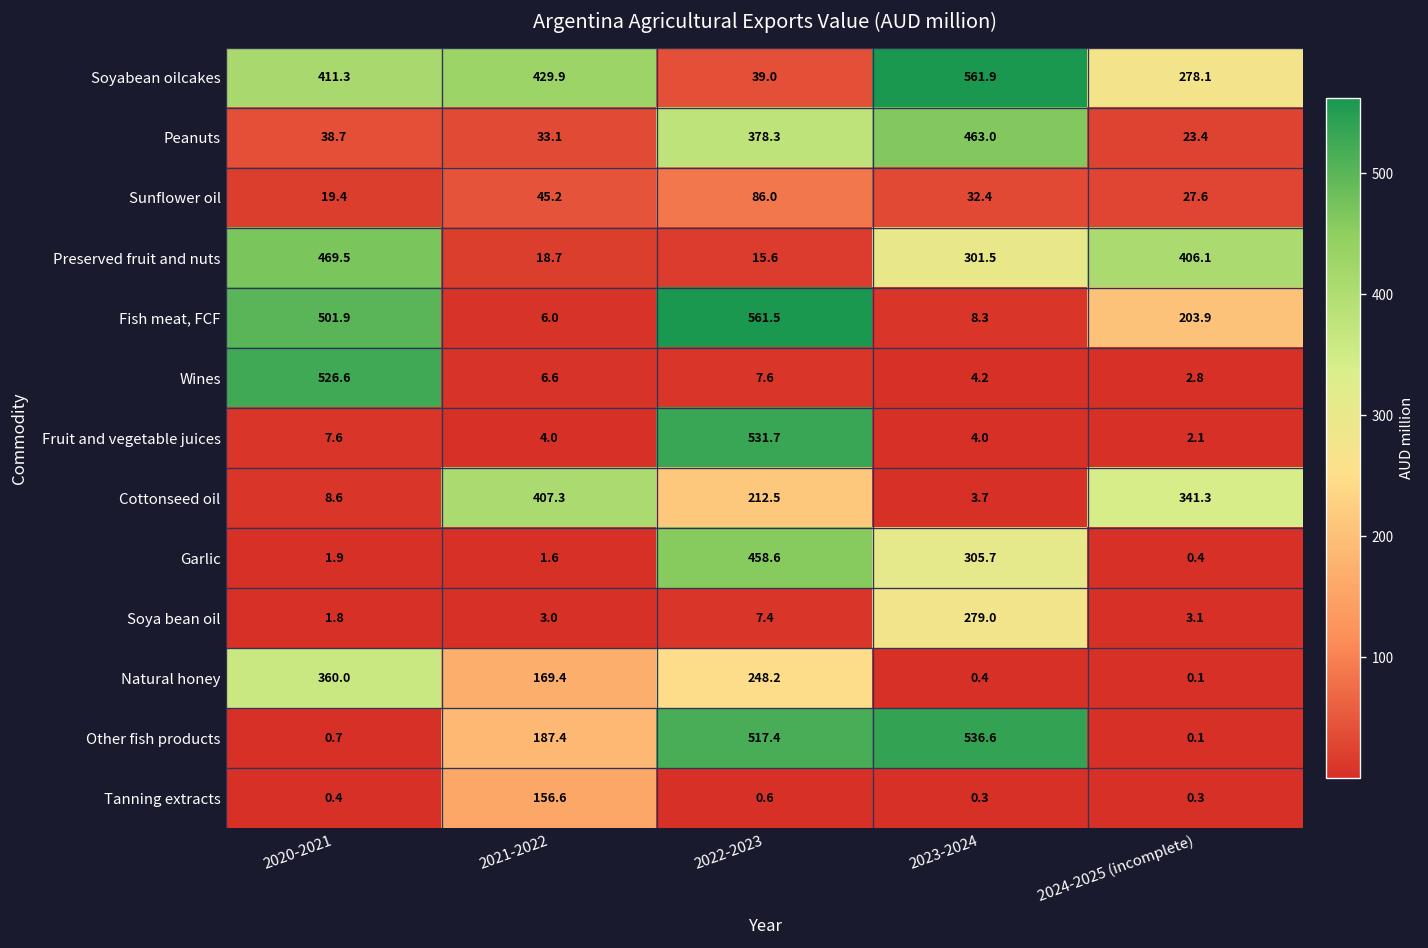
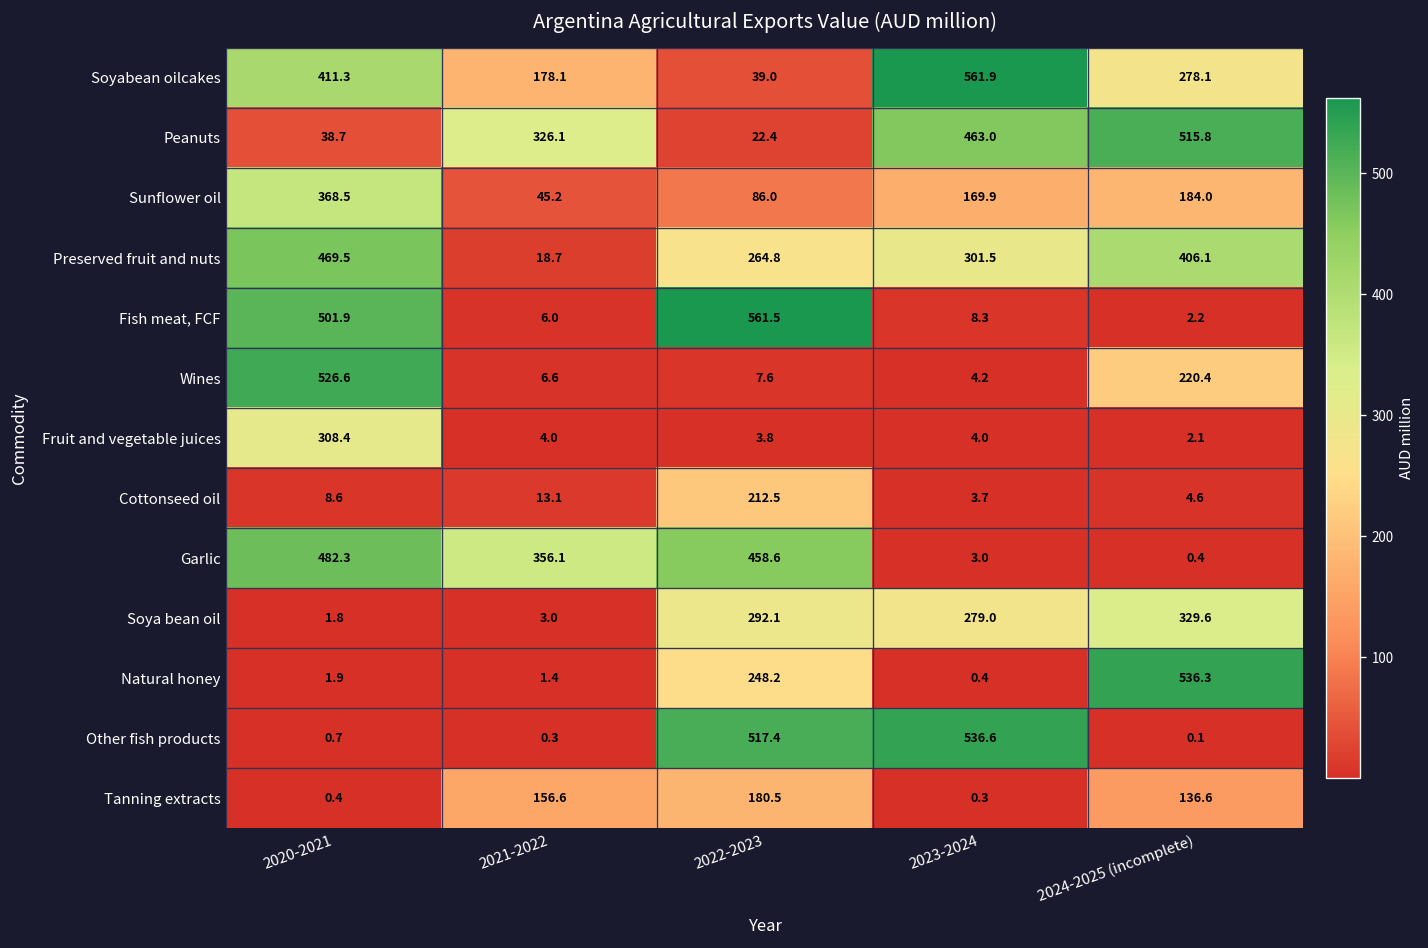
Soyabean oilcakes, 2021-2022: 429.9 -> 178.1
Peanuts, 2021-2022: 33.1 -> 326.1
Peanuts, 2022-2023: 378.3 -> 22.4
Peanuts, 2024-2025 (incomplete): 23.4 -> 515.8
Sunflower oil, 2020-2021: 19.4 -> 368.5
Sunflower oil, 2023-2024: 32.4 -> 169.9
Sunflower oil, 2024-2025 (incomplete): 27.6 -> 184.0
Preserved fruit and nuts, 2022-2023: 15.6 -> 264.8
Fish meat, FCF, 2024-2025 (incomplete): 203.9 -> 2.2
Wines, 2024-2025 (incomplete): 2.8 -> 220.4
Fruit and vegetable juices, 2020-2021: 7.6 -> 308.4
Fruit and vegetable juices, 2022-2023: 531.7 -> 3.8
Cottonseed oil, 2021-2022: 407.3 -> 13.1
Cottonseed oil, 2024-2025 (incomplete): 341.3 -> 4.6
Garlic, 2020-2021: 1.9 -> 482.3
Garlic, 2021-2022: 1.6 -> 356.1
Garlic, 2023-2024: 305.7 -> 3.0
Soya bean oil, 2022-2023: 7.4 -> 292.1
Soya bean oil, 2024-2025 (incomplete): 3.1 -> 329.6
Natural honey, 2020-2021: 360.0 -> 1.9
Natural honey, 2021-2022: 169.4 -> 1.4
Natural honey, 2024-2025 (incomplete): 0.1 -> 536.3
Other fish products, 2021-2022: 187.4 -> 0.3
Tanning extracts, 2022-2023: 0.6 -> 180.5
Tanning extracts, 2024-2025 (incomplete): 0.3 -> 136.6
